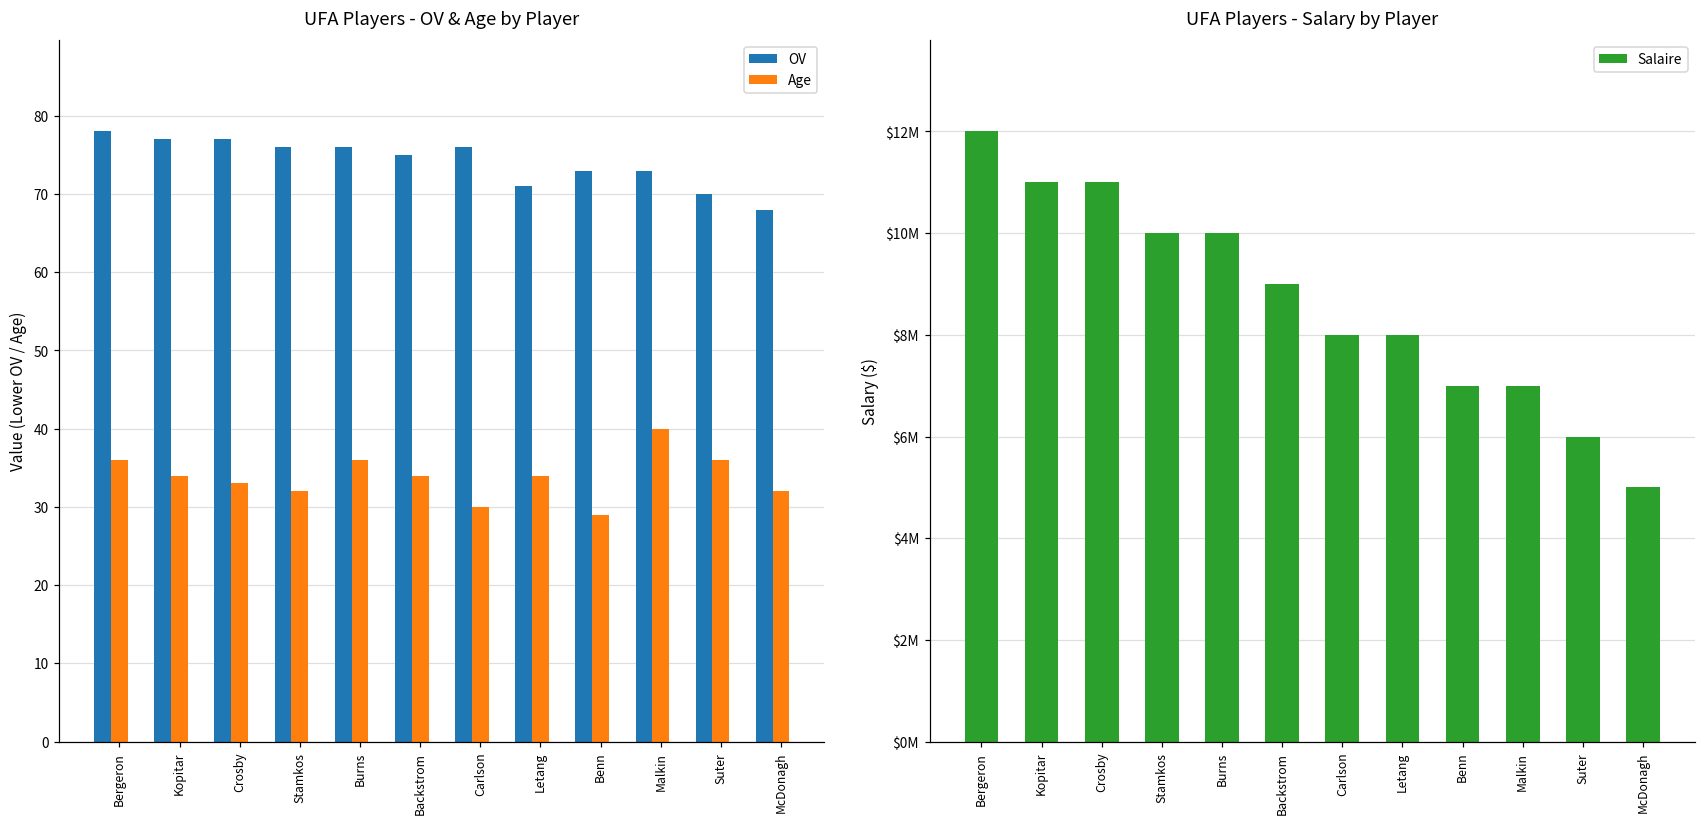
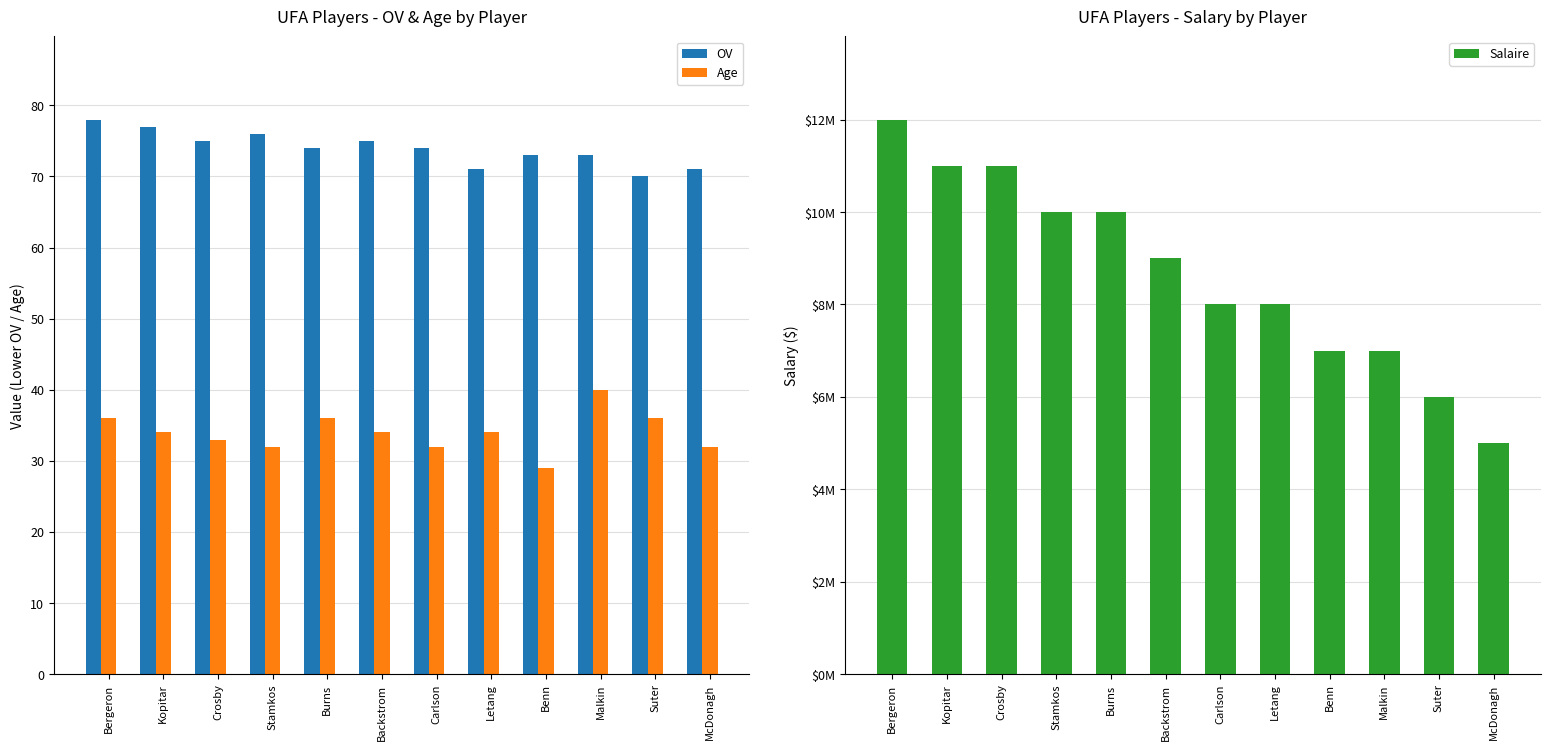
UFA Players - OV & Age by Player, OV, Crosby: 77 -> 75
UFA Players - OV & Age by Player, OV, Burns: 76 -> 74
UFA Players - OV & Age by Player, OV, Carlson: 76 -> 74
UFA Players - OV & Age by Player, Age, Carlson: 30 -> 32
UFA Players - OV & Age by Player, OV, McDonagh: 68 -> 71
